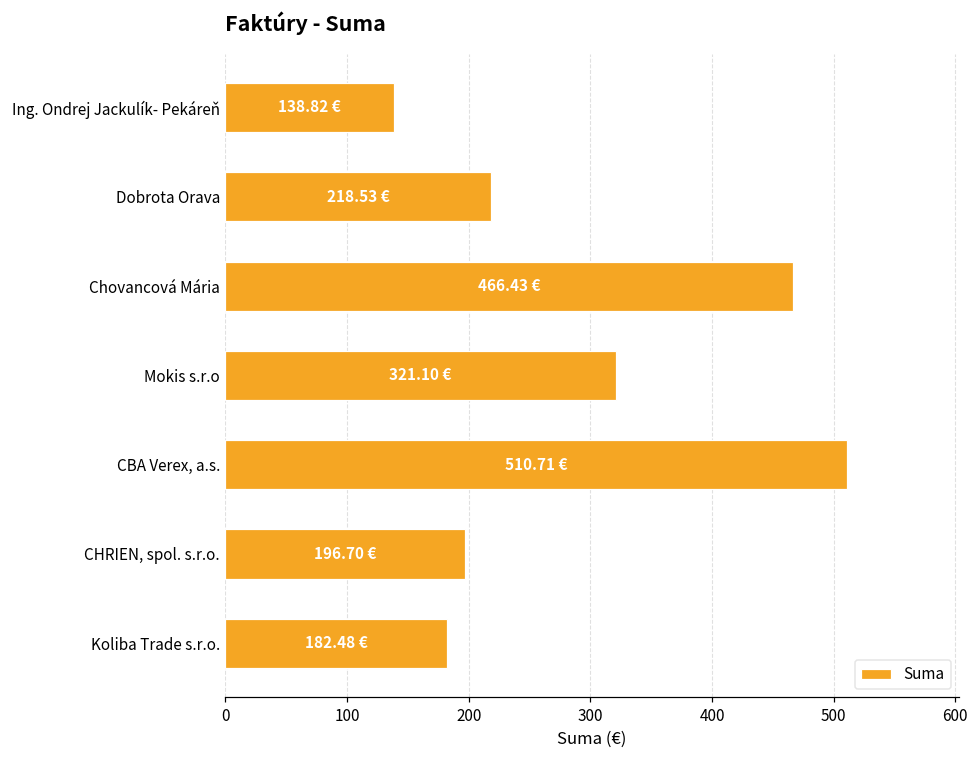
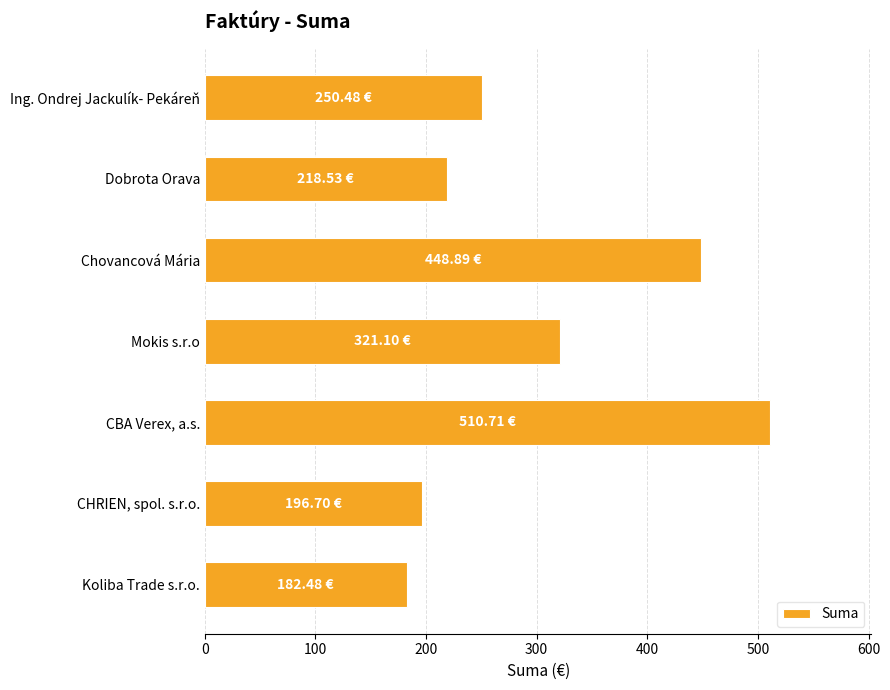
Ing. Ondrej Jackulík- Pekáreň: 138.82 -> 250.48
Chovancová Mária: 466.43 -> 448.89
